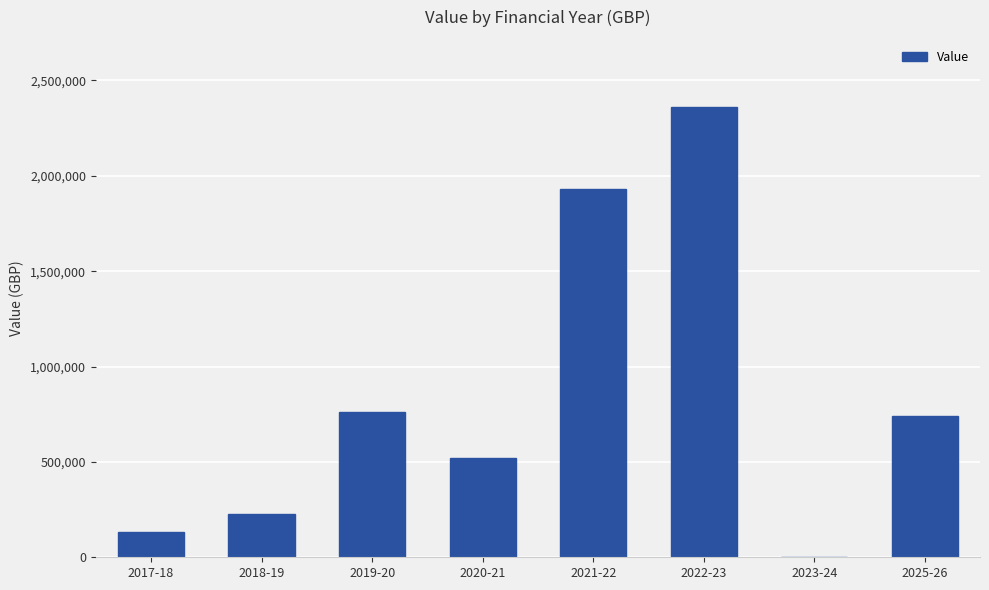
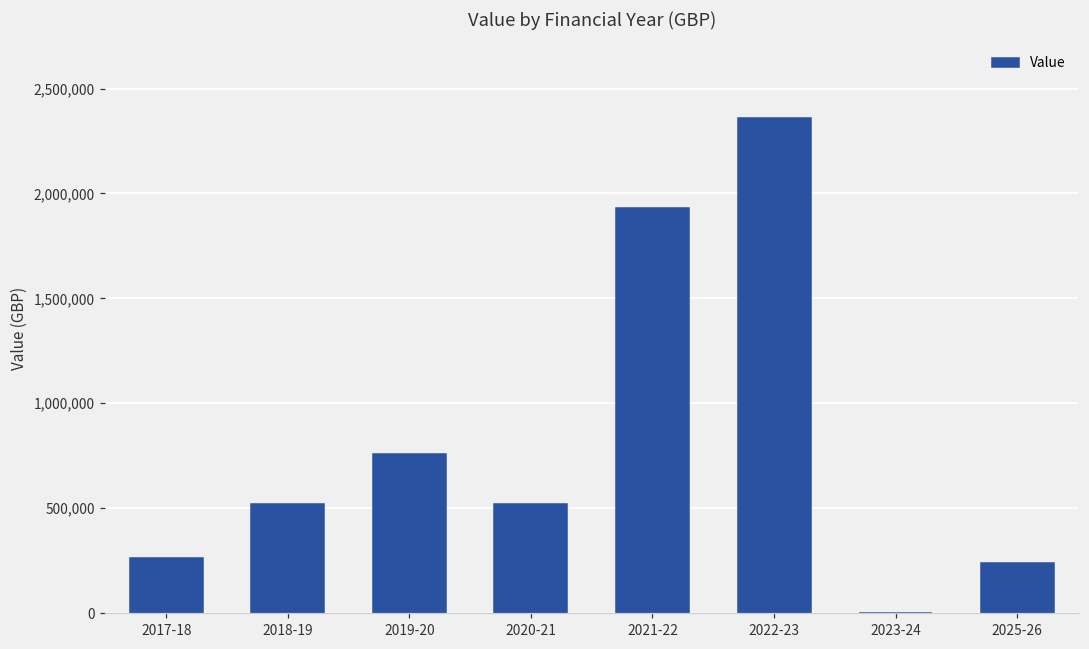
2017-18: 130,000 -> 260,000
2018-19: 230,000 -> 520,000
2025-26: 740,000 -> 240,000
